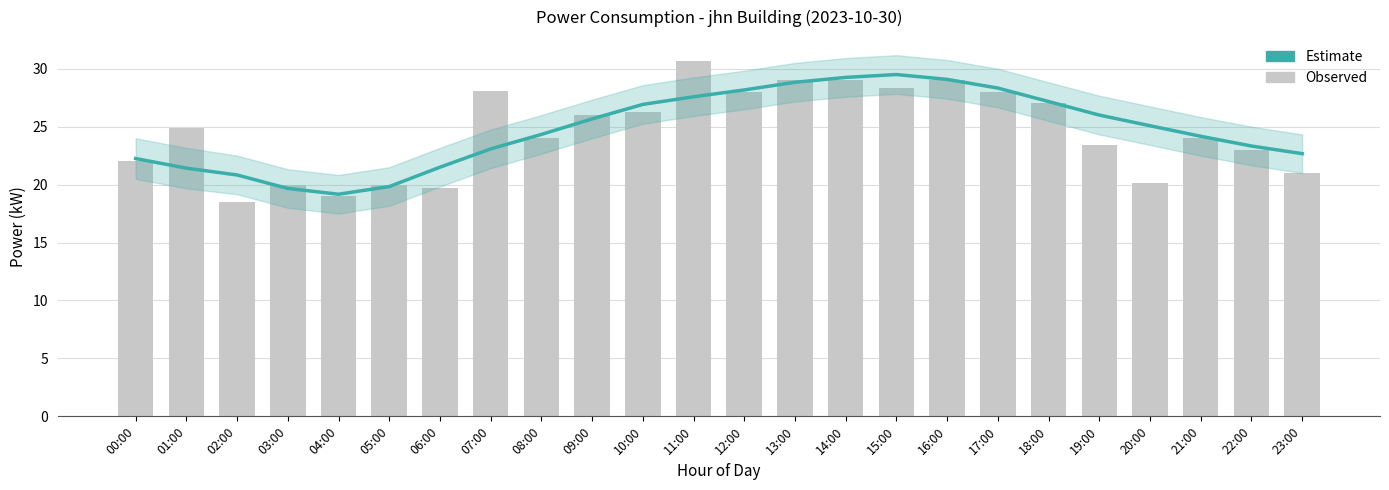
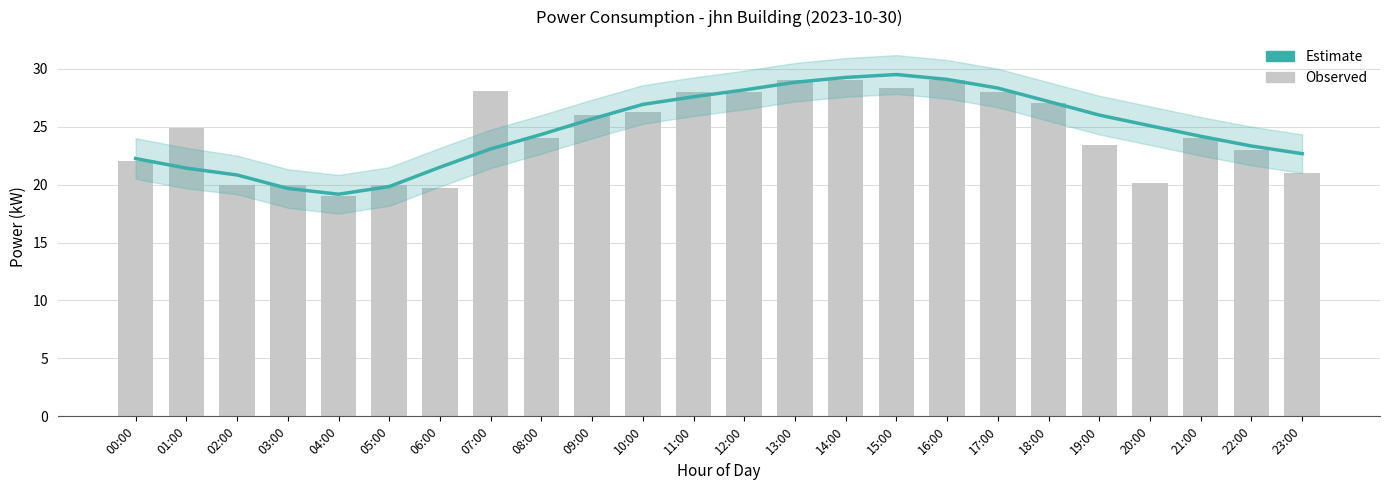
Observed, 02:00: 18.5 -> 20.0
Observed, 11:00: 30.7 -> 28.0
